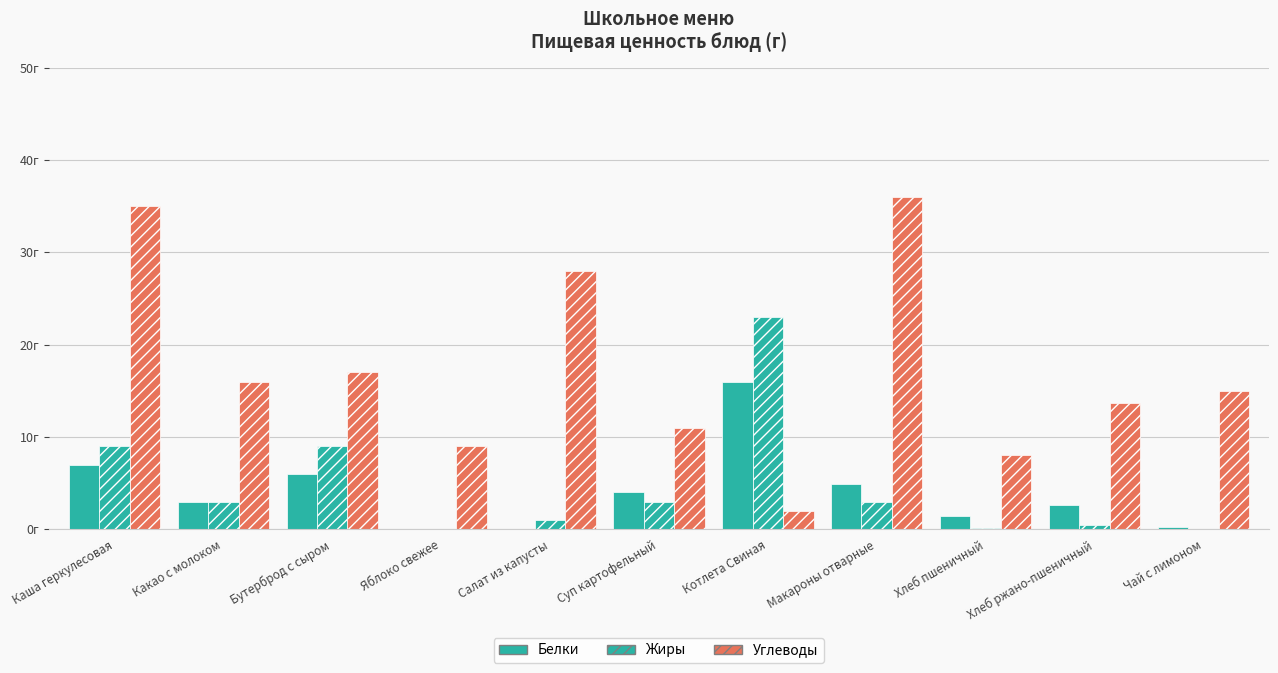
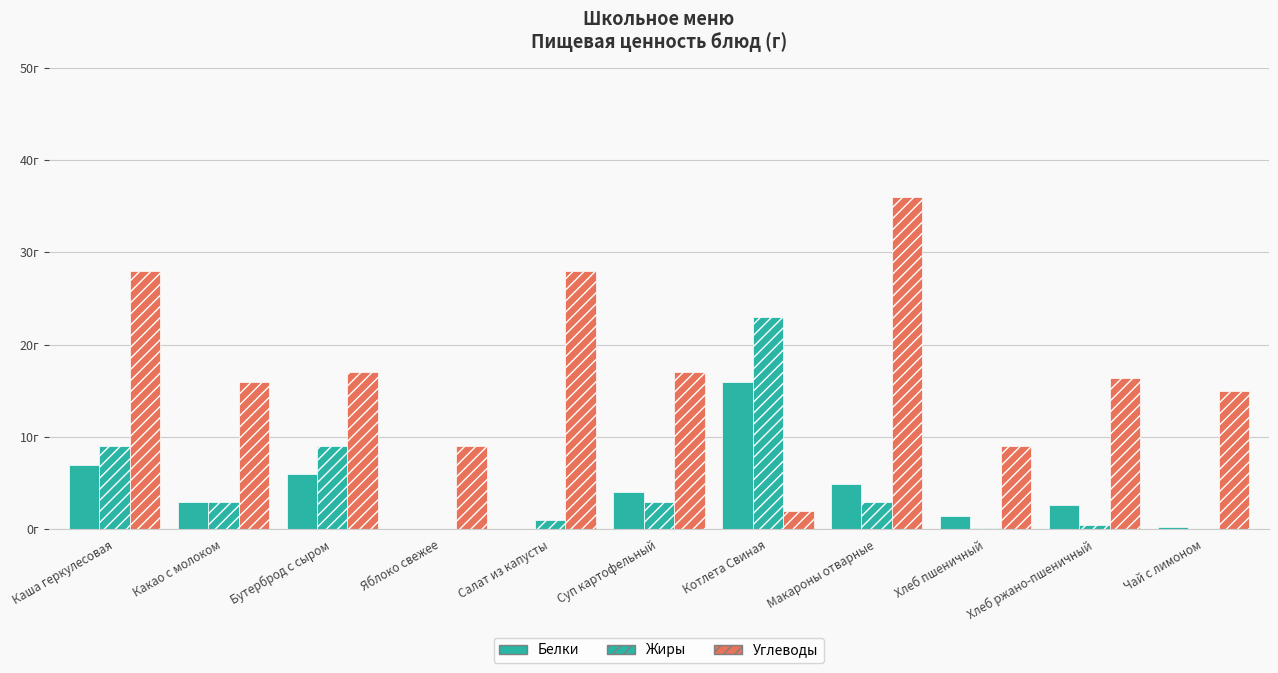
Углеводы, Каша геркулесовая: 35г -> 28г
Углеводы, Суп картофельный: 11г -> 17г
Углеводы, Хлеб пшеничный: 8г -> 9г
Углеводы, Хлеб ржано-пшеничный: 14г -> 16г
